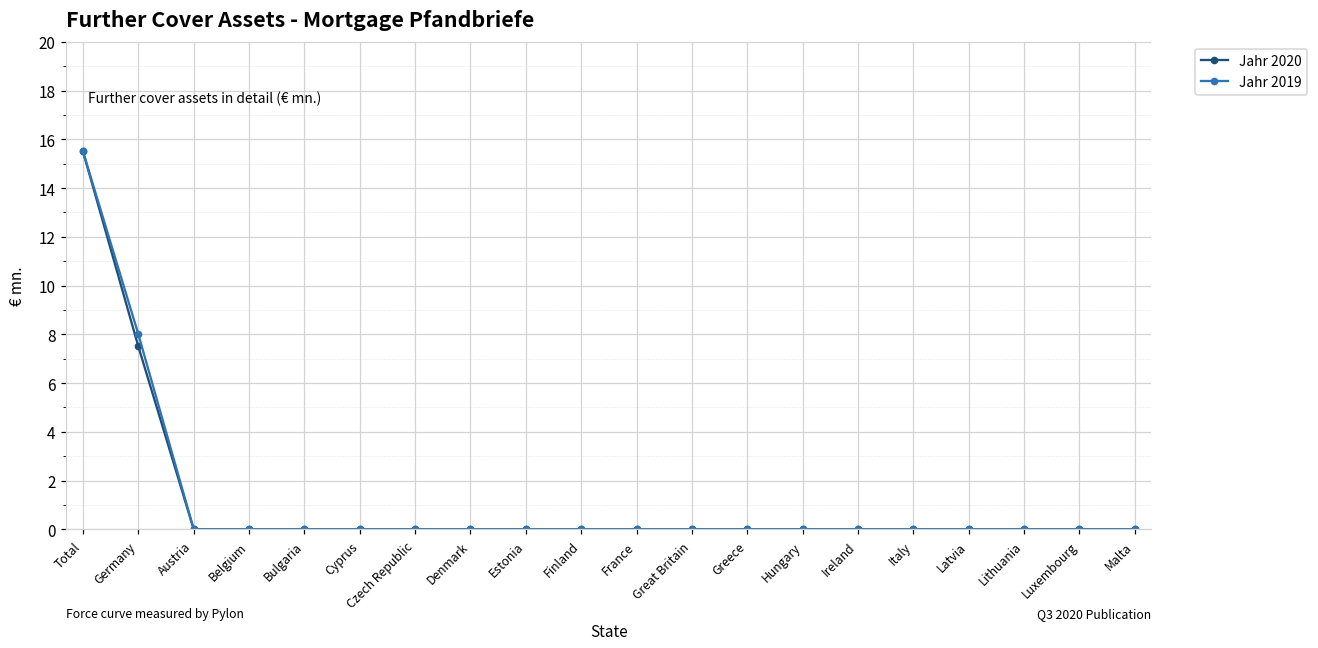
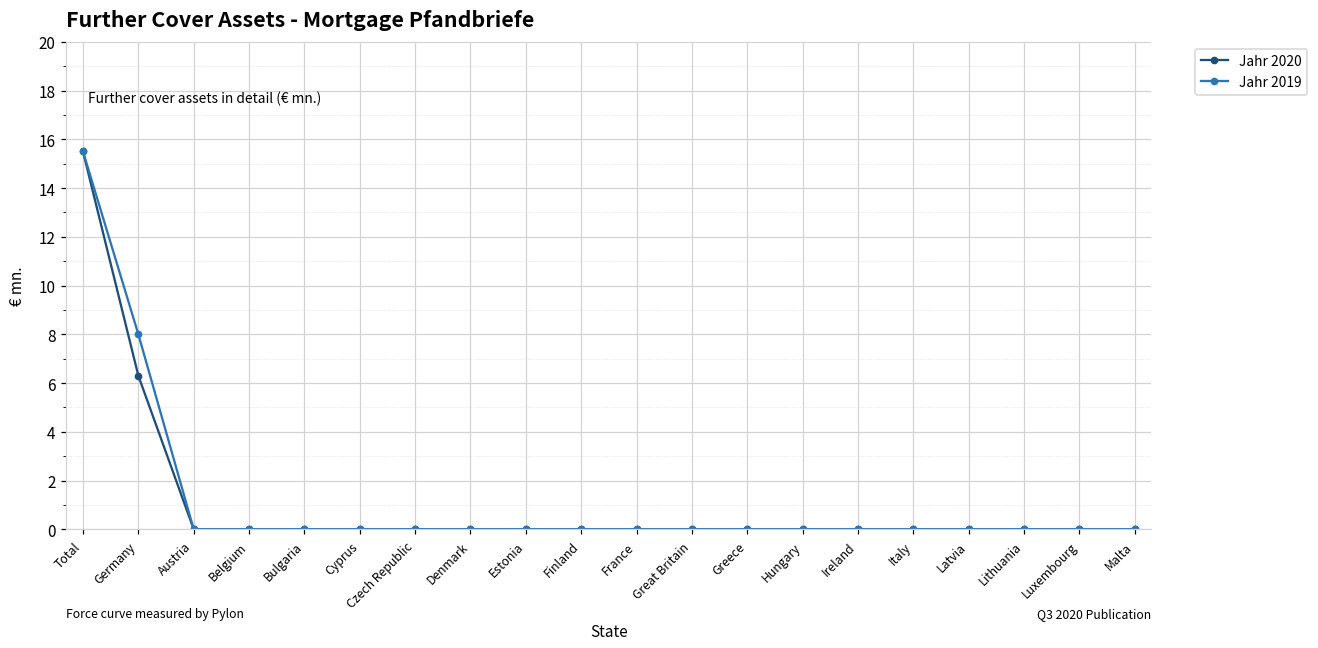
Jahr 2020, Germany: 7.5 -> 6.3
